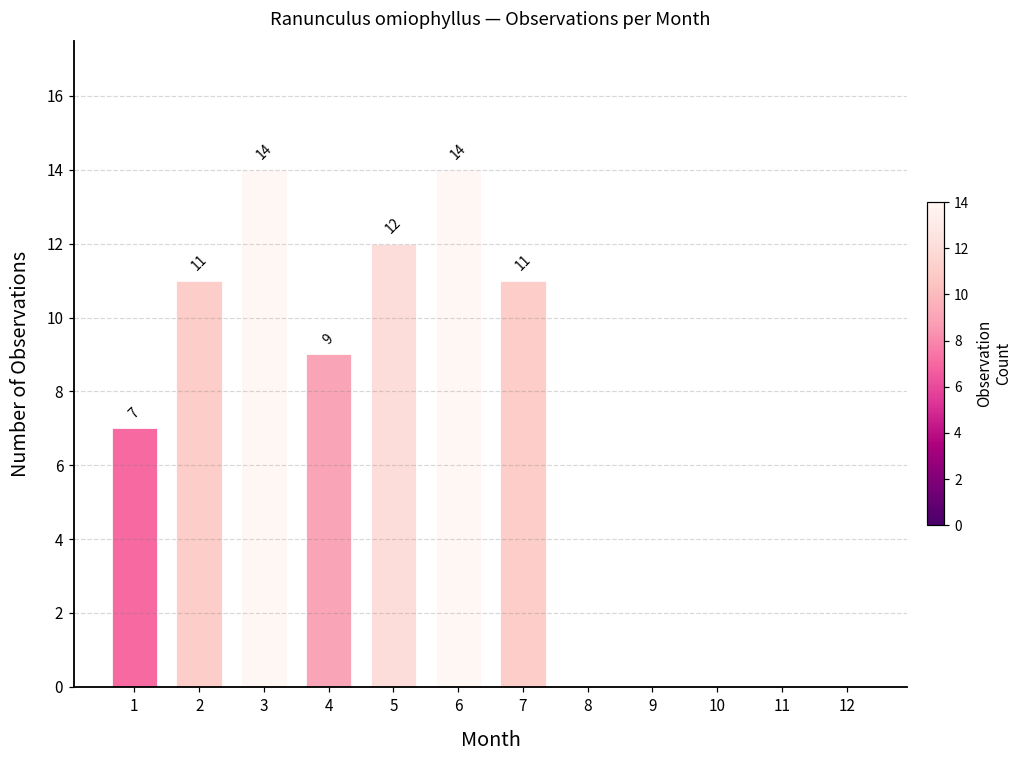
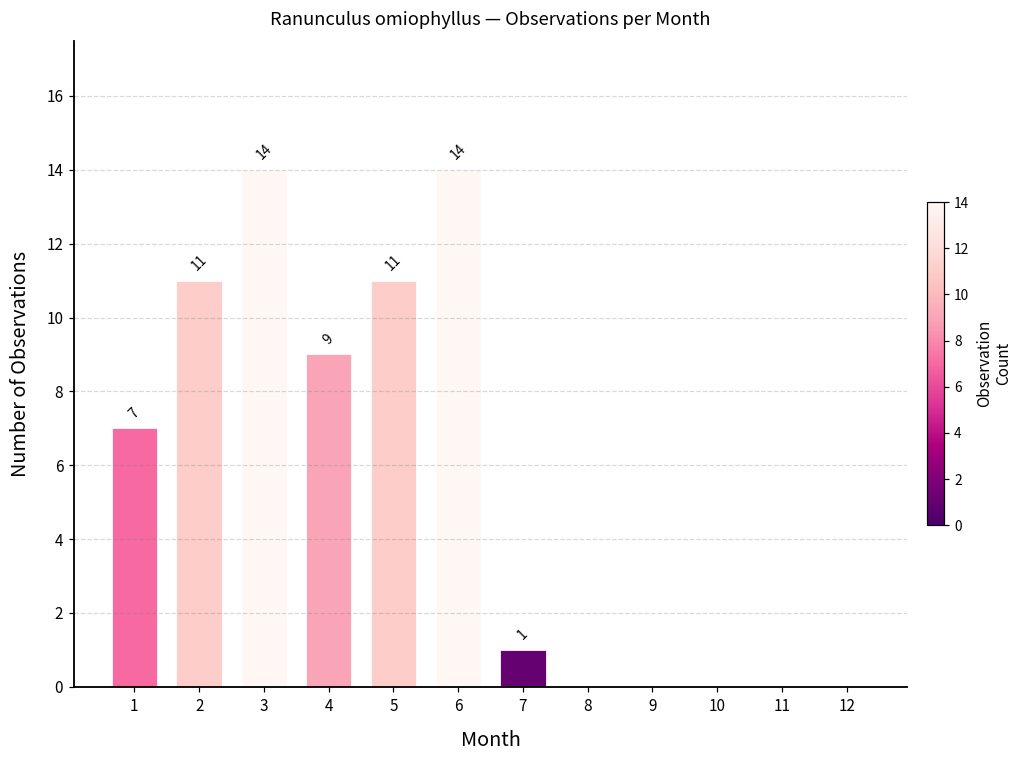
5: 12 -> 11
7: 11 -> 1
